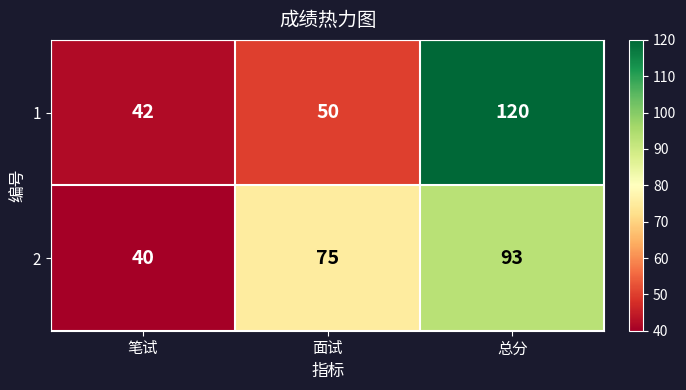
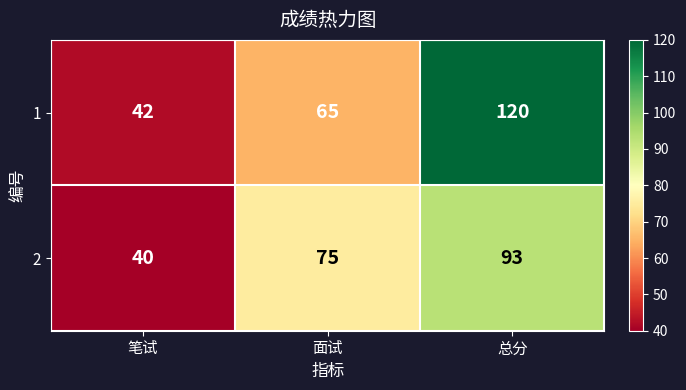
1, 面试: 50 -> 65
